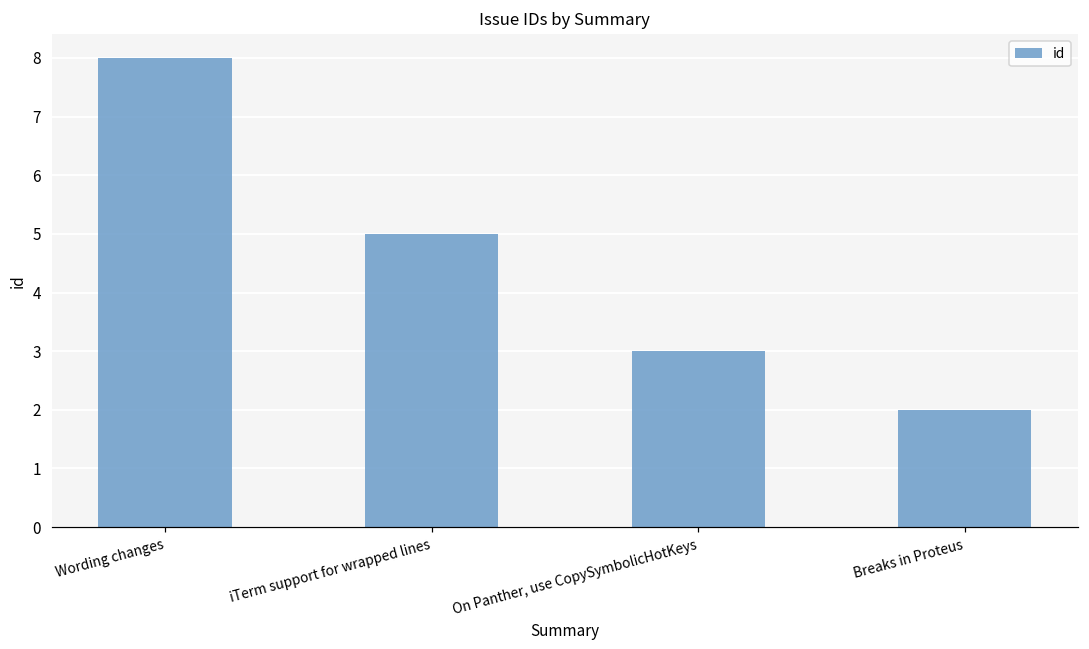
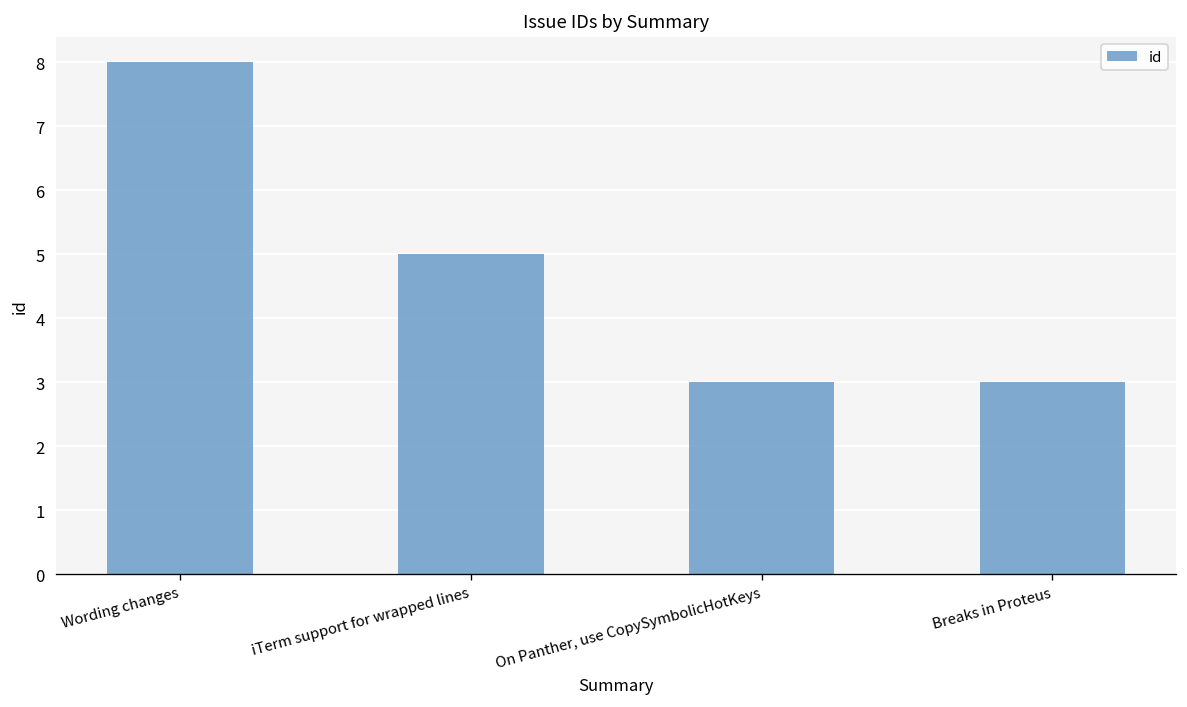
Breaks in Proteus: 2 -> 3
